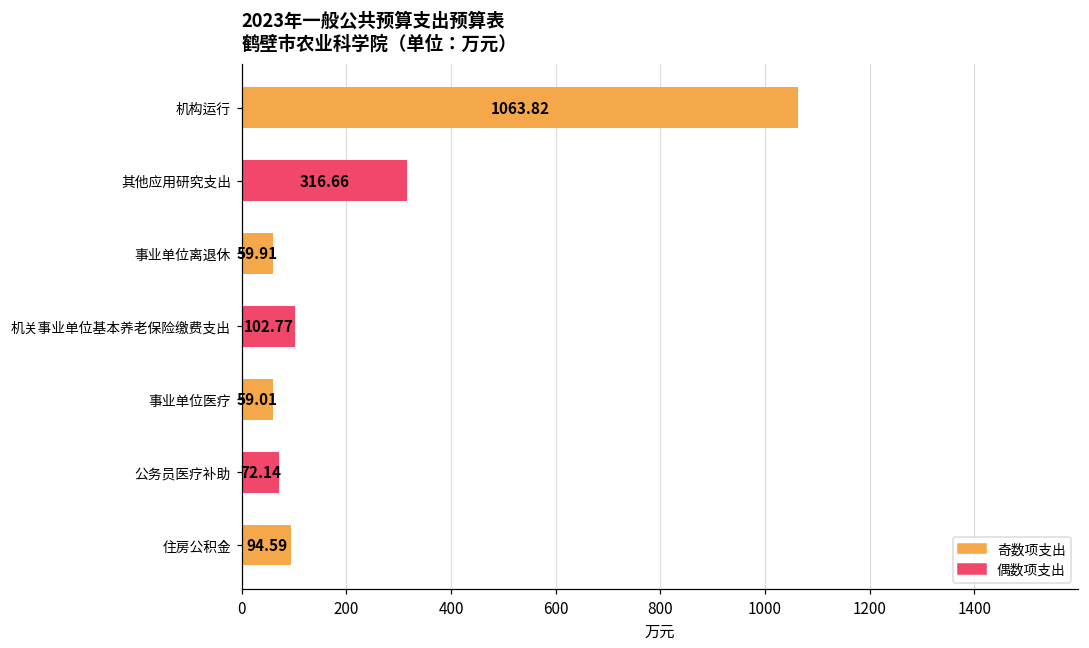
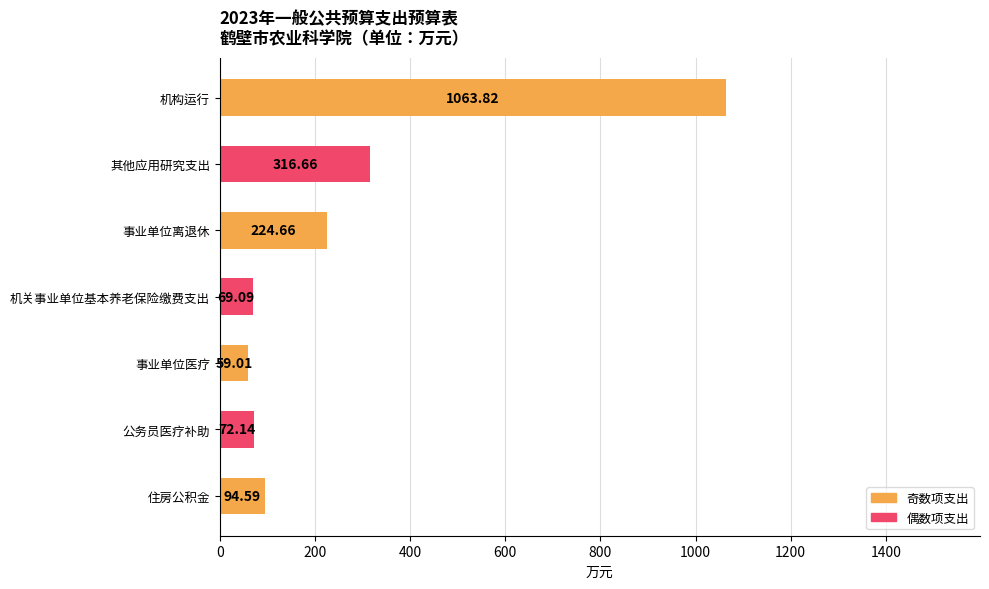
事业单位离退休: 59.91 -> 224.66
机关事业单位基本养老保险缴费支出: 102.77 -> 69.09
